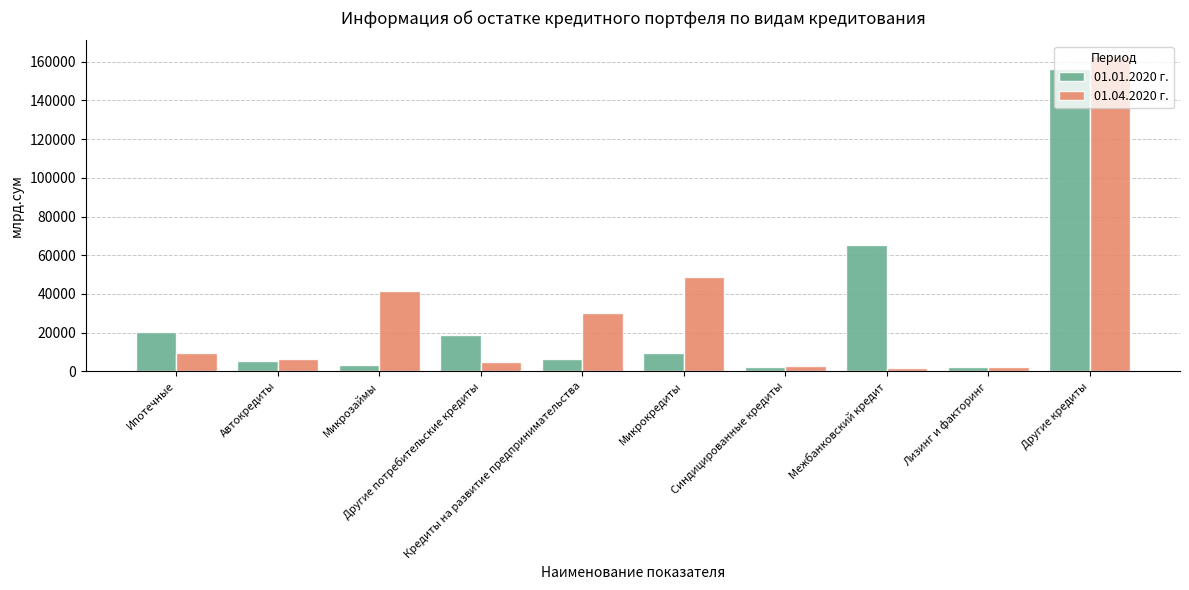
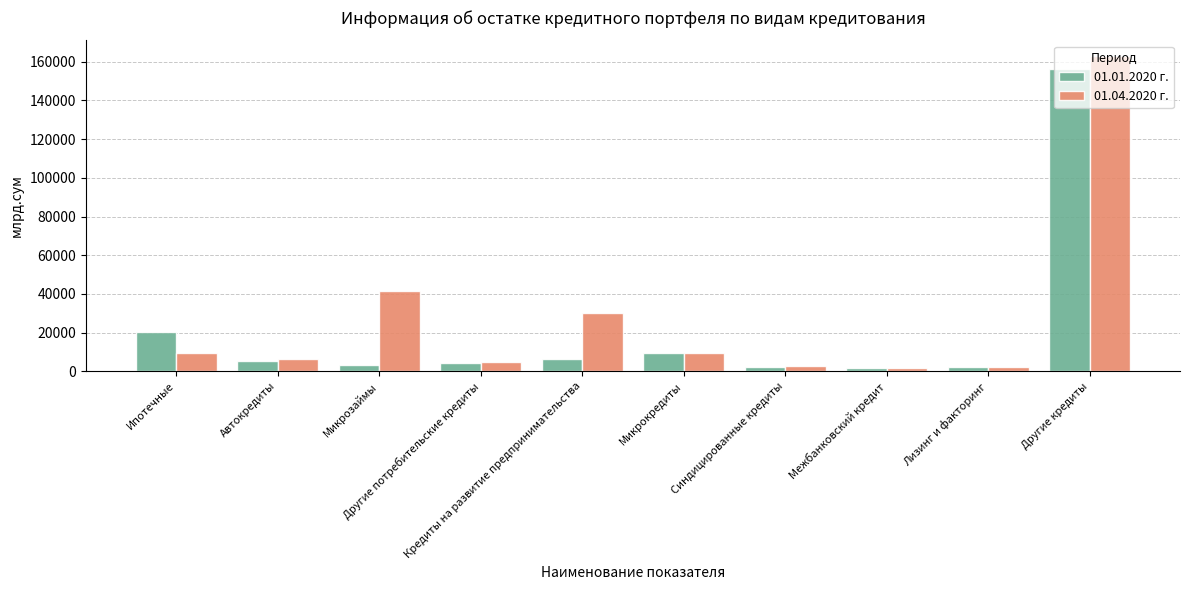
01.01.2020 г., Другие потребительские кредиты: 19000 -> 4000
01.04.2020 г., Микрокредиты: 49000 -> 9000
01.01.2020 г., Межбанковский кредит: 65000 -> 2000
